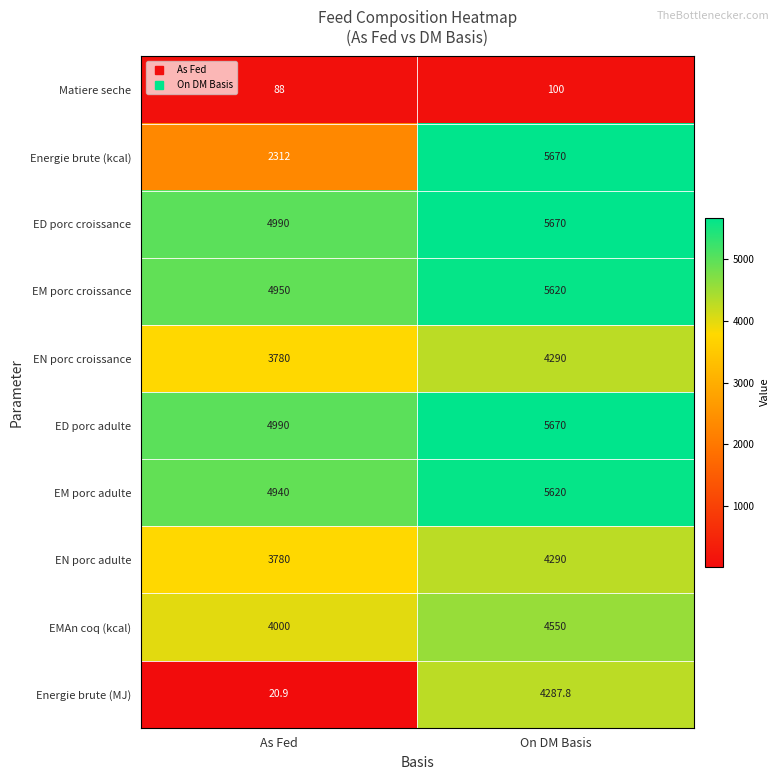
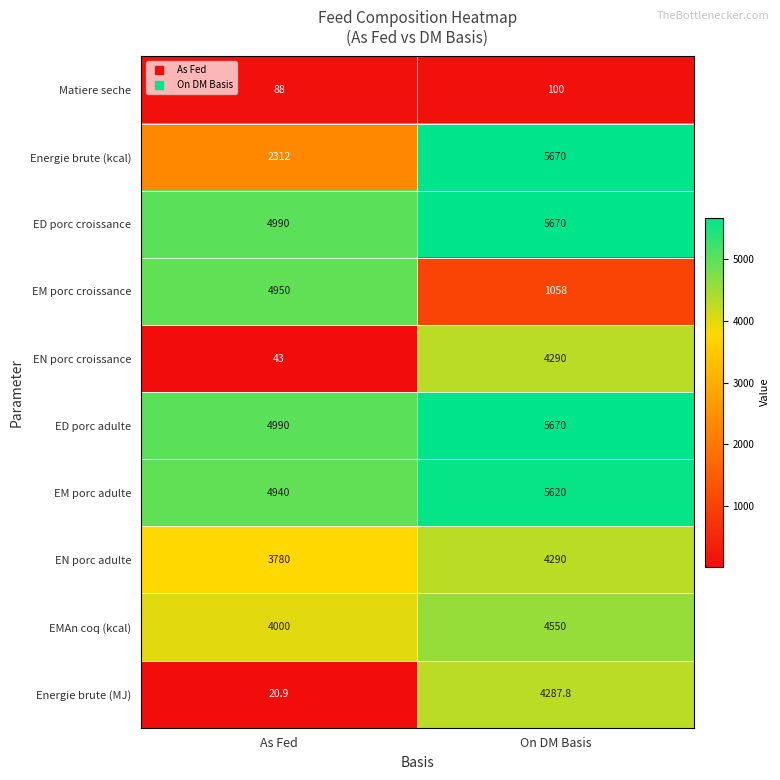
EM porc croissance, On DM Basis: 5620 -> 1058
EN porc croissance, As Fed: 3780 -> 43
